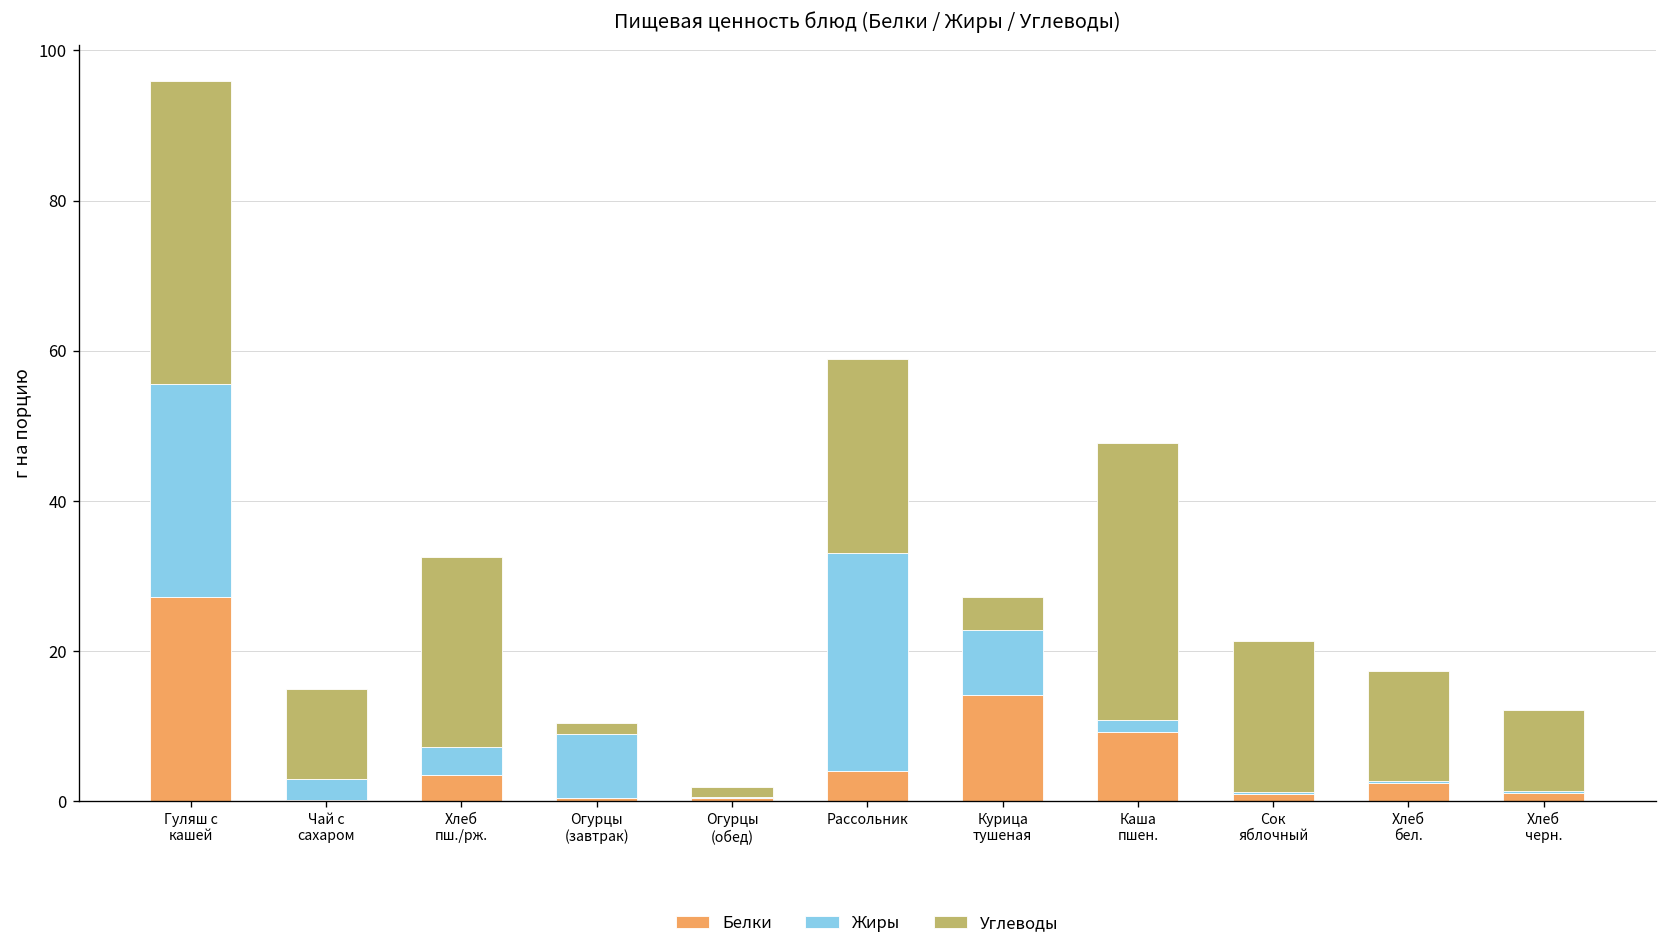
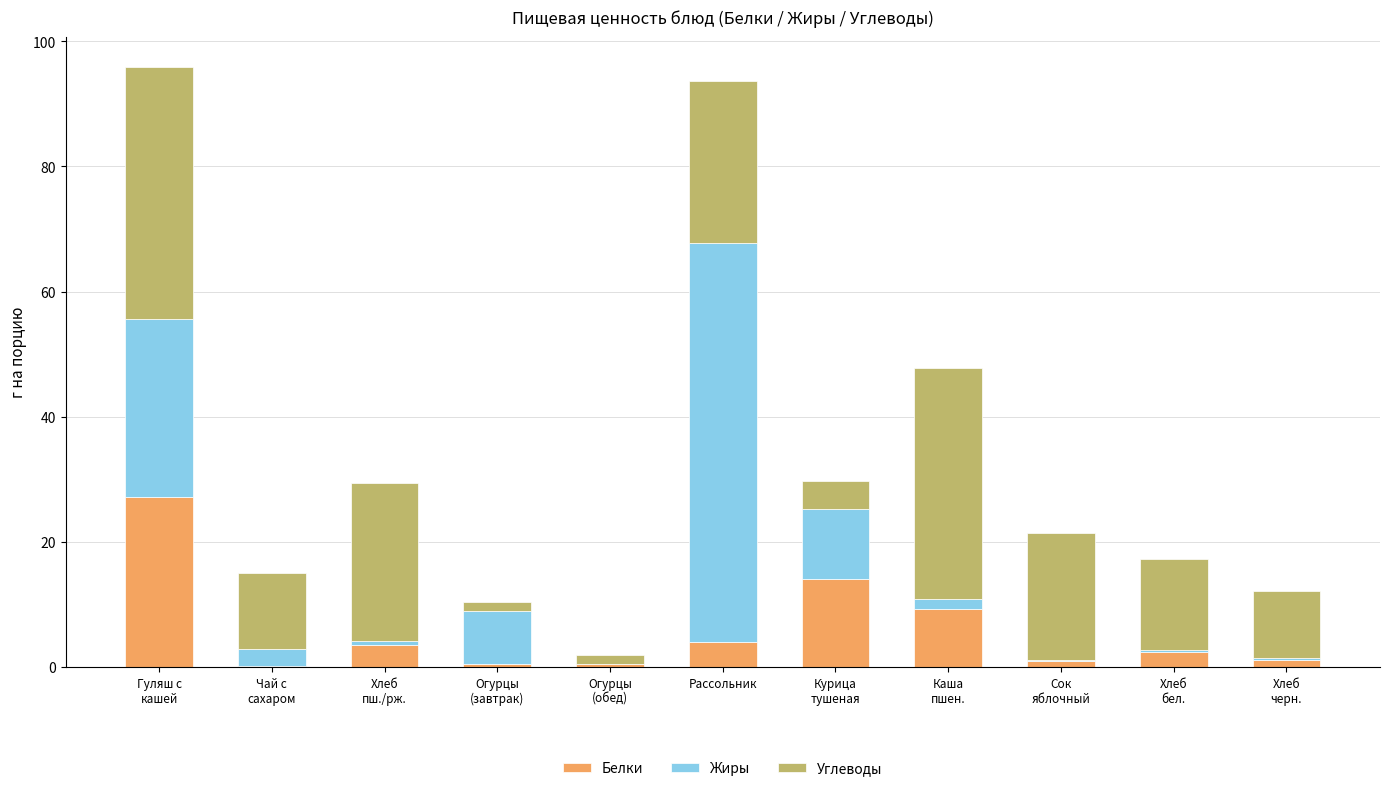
Жиры, Хлеб пш./рж.: 4 -> 1
Жиры, Рассольник: 29 -> 64
Жиры, Курица тушеная: 9 -> 11
